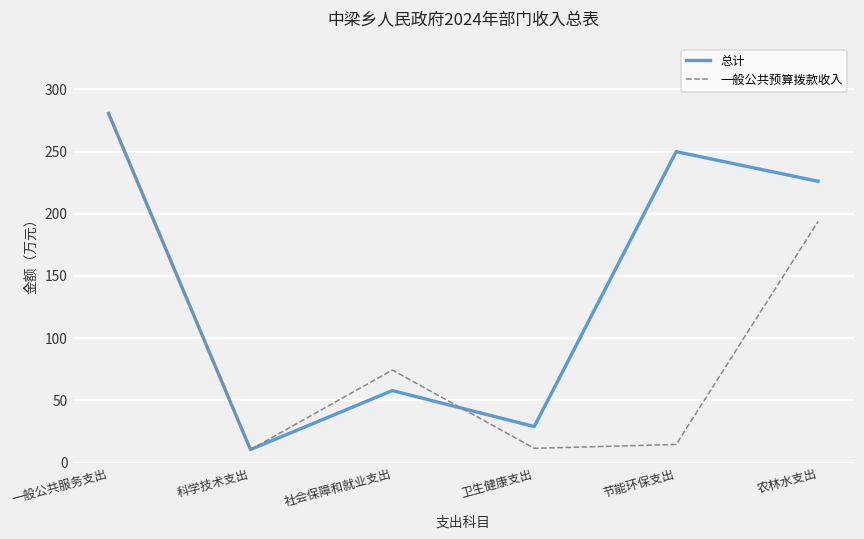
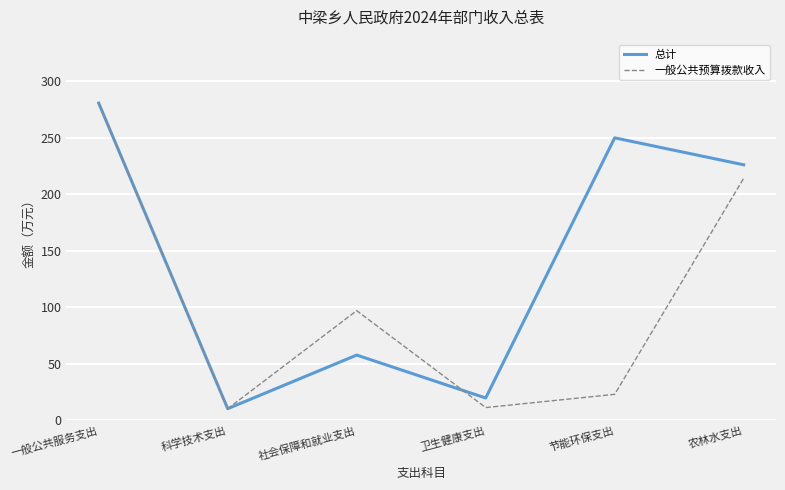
一般公共预算拨款收入, 社会保障和就业支出: 74 -> 97
总计, 卫生健康支出: 29 -> 20
一般公共预算拨款收入, 节能环保支出: 15 -> 23
一般公共预算拨款收入, 农林水支出: 194 -> 214
